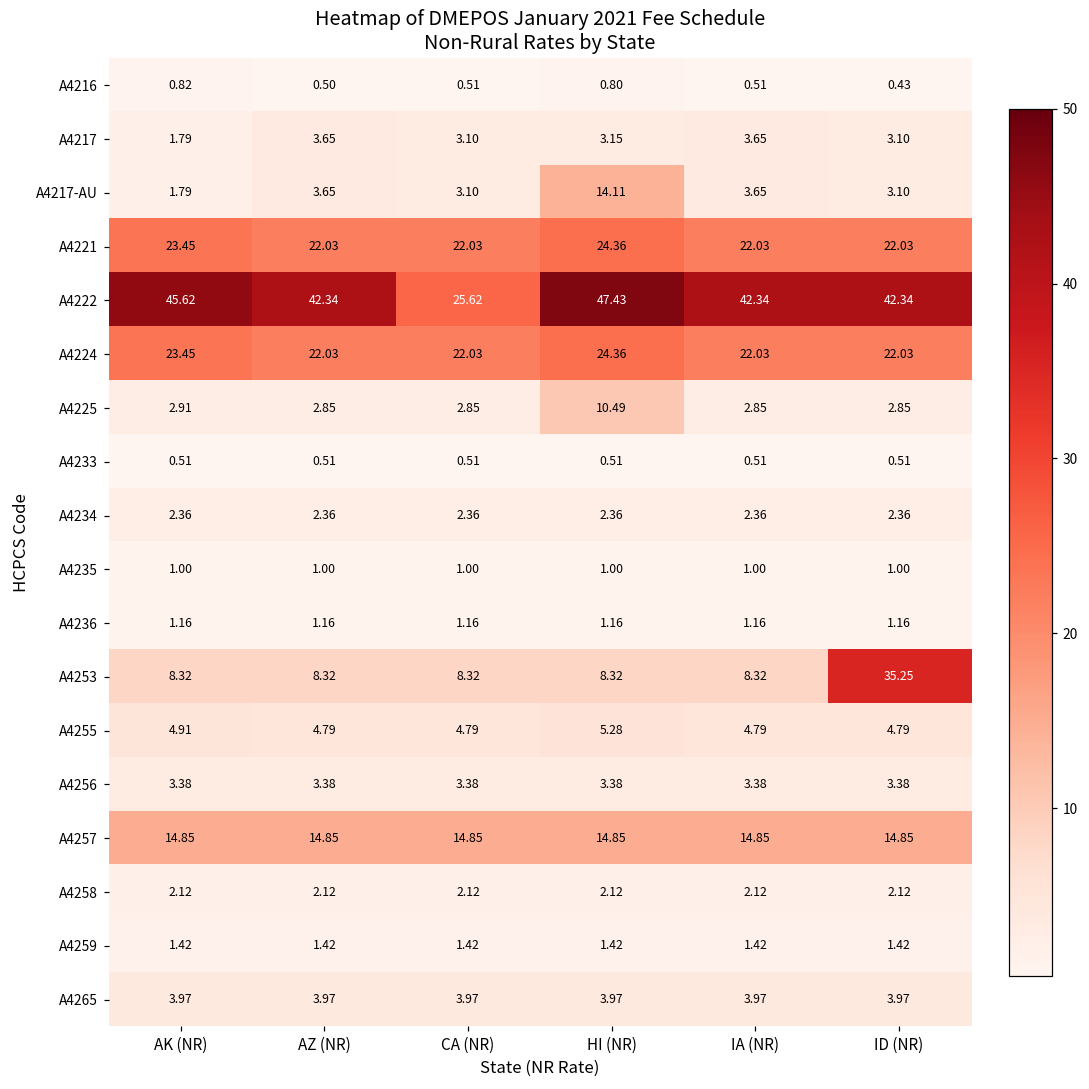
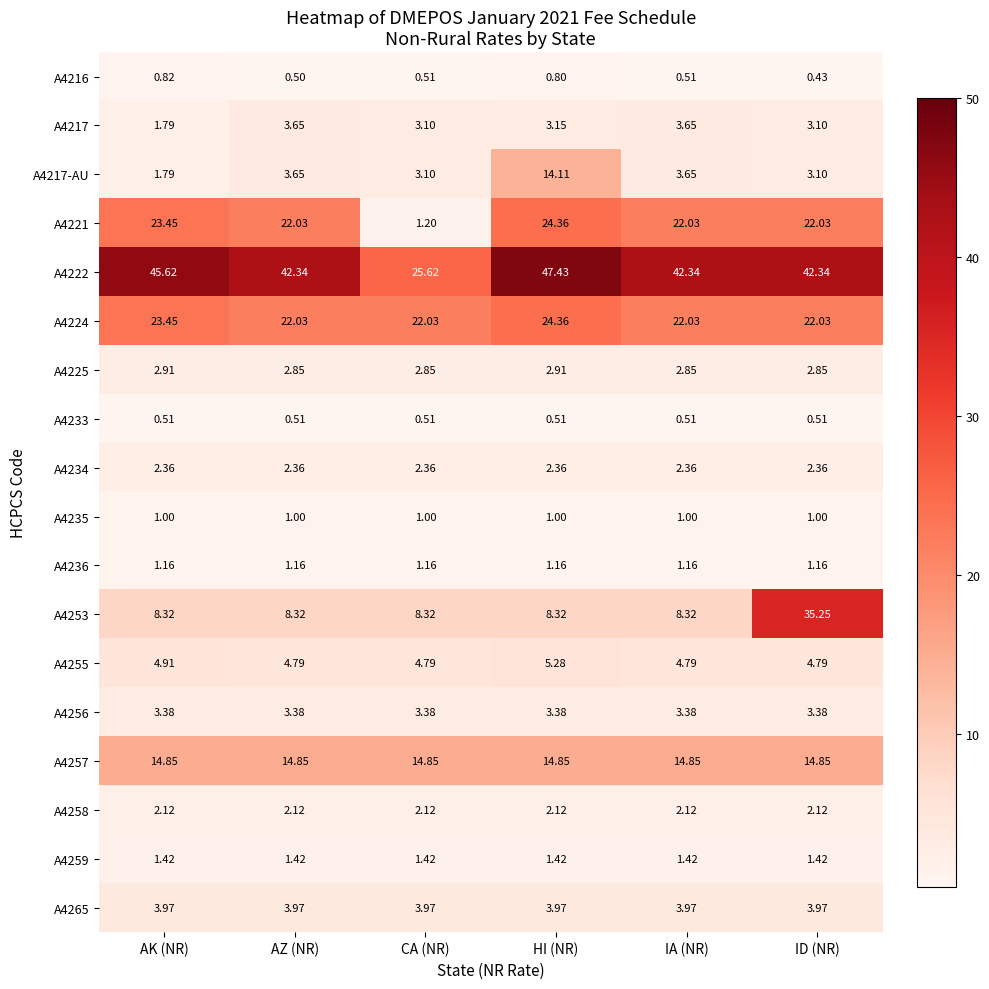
A4221, CA (NR): 22.03 -> 1.20
A4225, HI (NR): 10.49 -> 2.91
